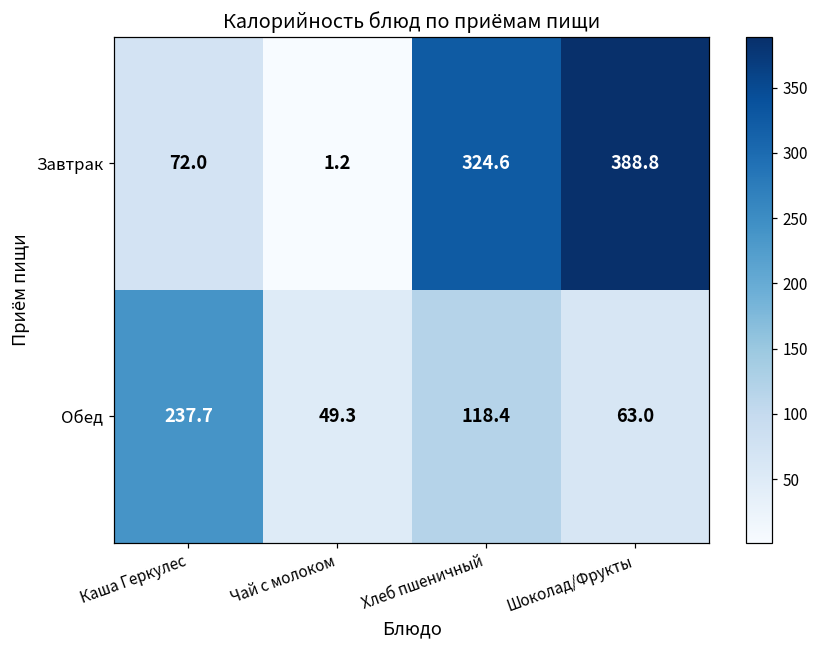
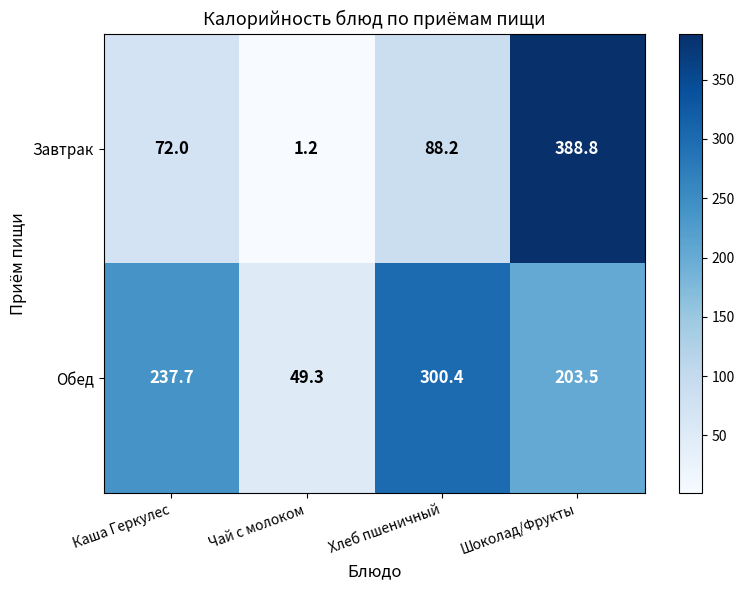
Завтрак, Хлеб пшеничный: 324.6 -> 88.2
Обед, Хлеб пшеничный: 118.4 -> 300.4
Обед, Шоколад/Фрукты: 63.0 -> 203.5
